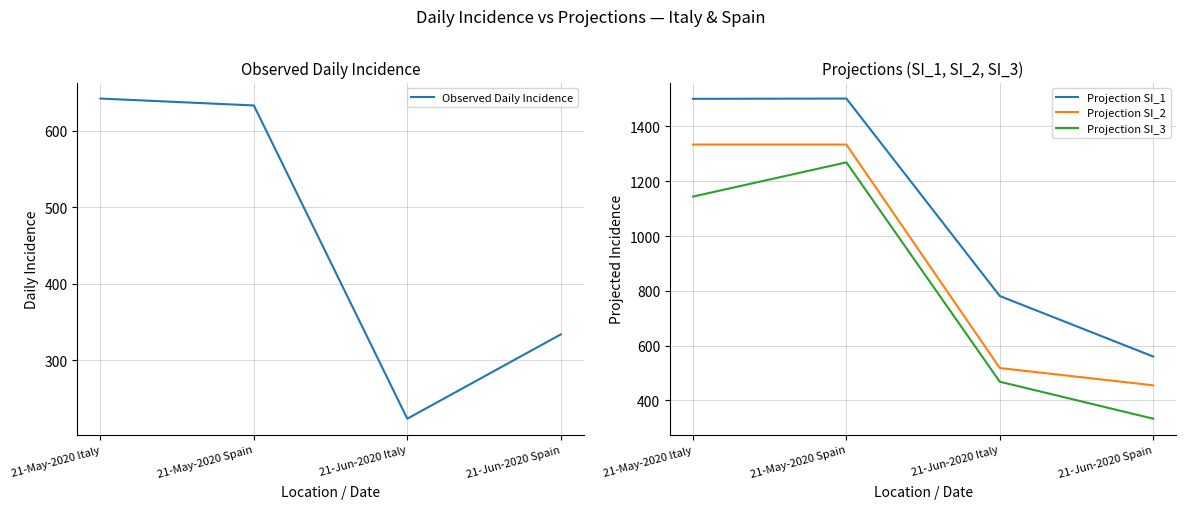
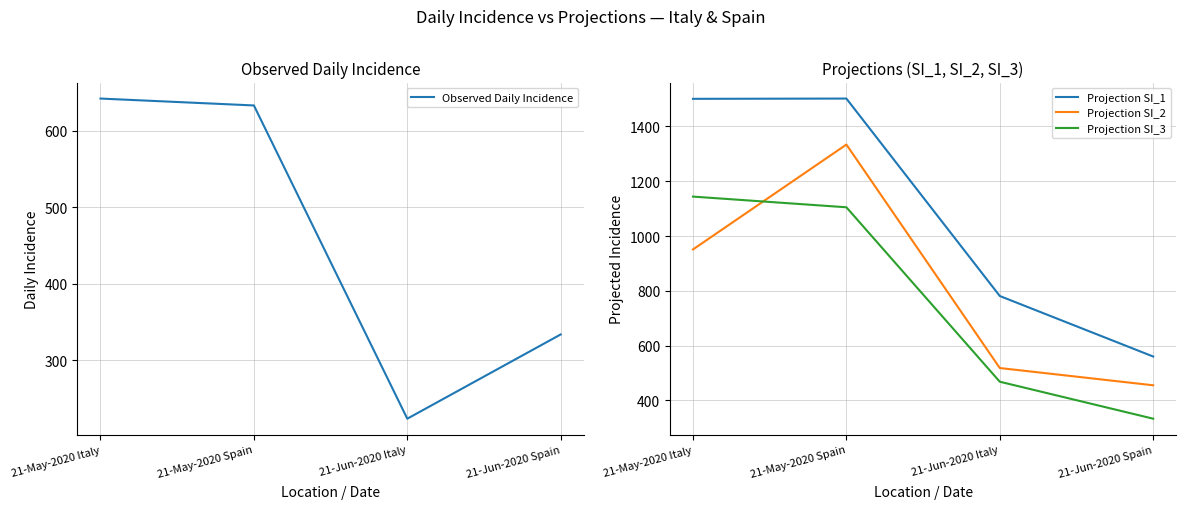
Projections (SI_1, SI_2, SI_3), Projection SI_2, 21-May-2020 Italy: 1330 -> 950
Projections (SI_1, SI_2, SI_3), Projection SI_3, 21-May-2020 Spain: 1270 -> 1110
